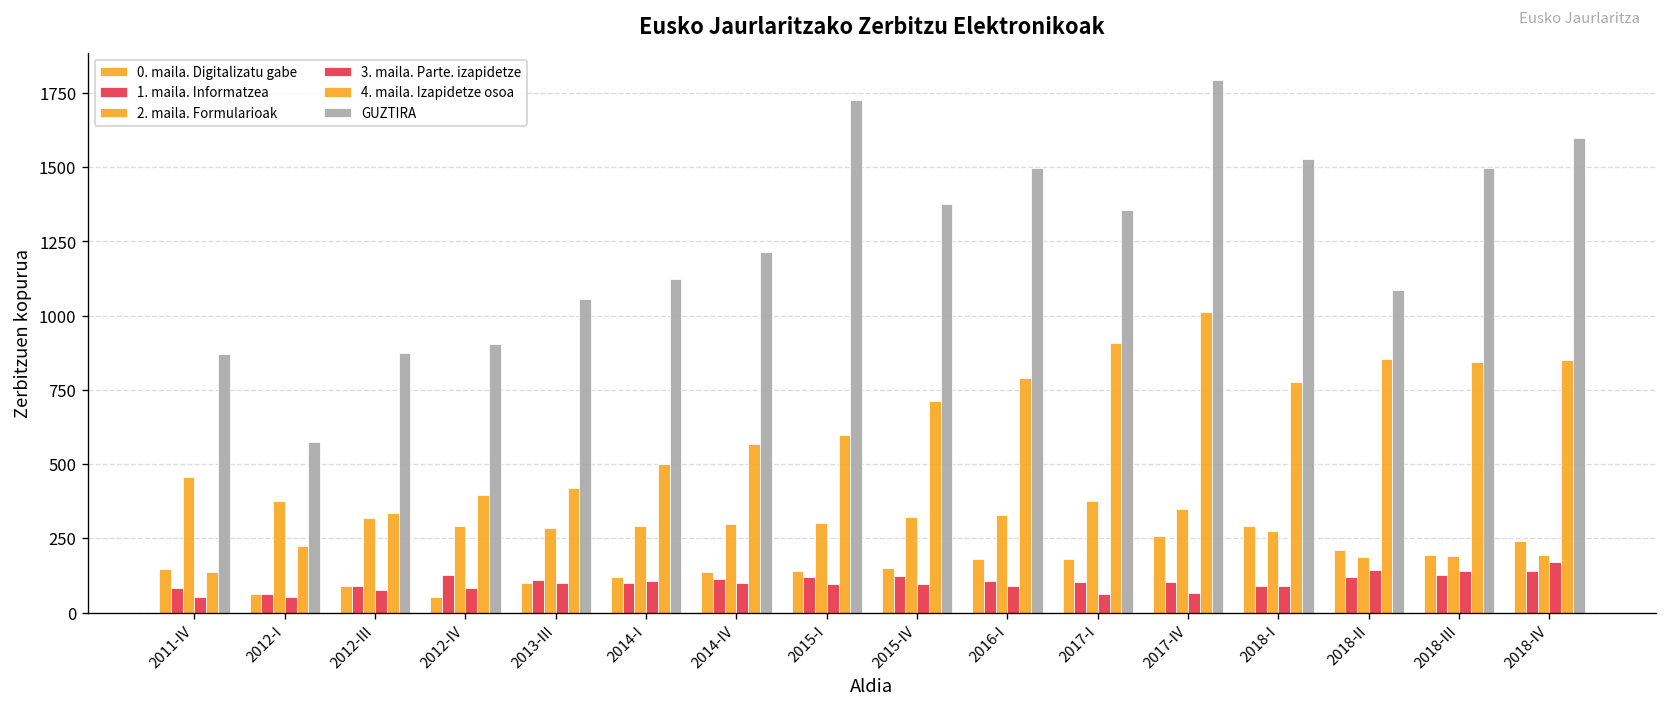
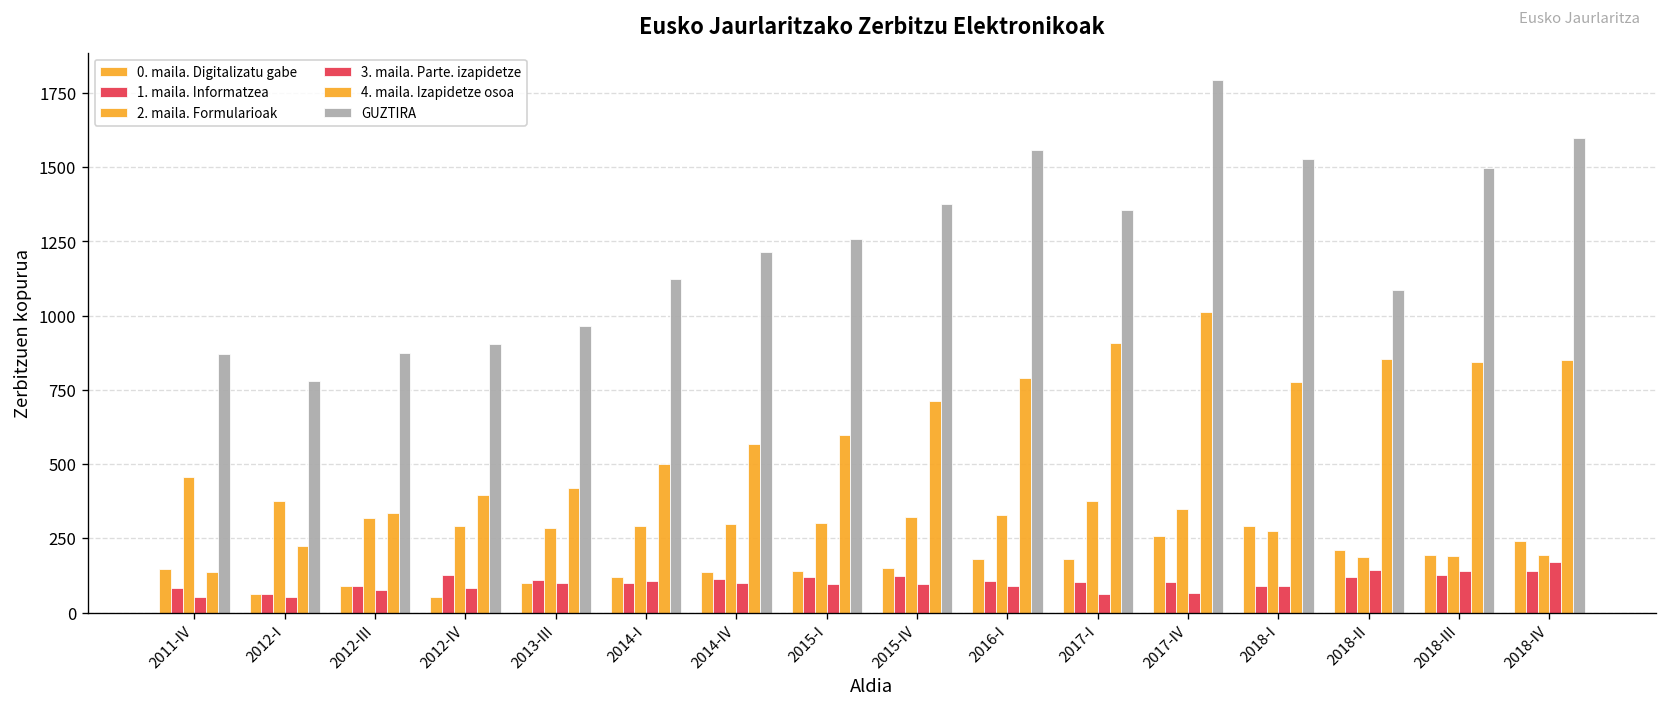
GUZTIRA, 2012-I: 570 -> 780
GUZTIRA, 2013-III: 1060 -> 970
GUZTIRA, 2015-I: 1730 -> 1260
GUZTIRA, 2016-I: 1500 -> 1560
